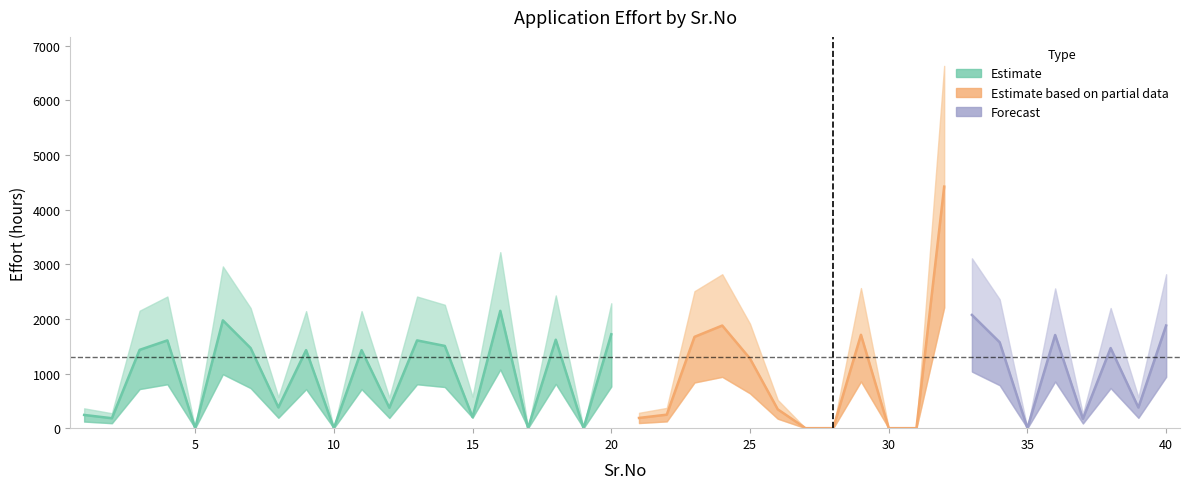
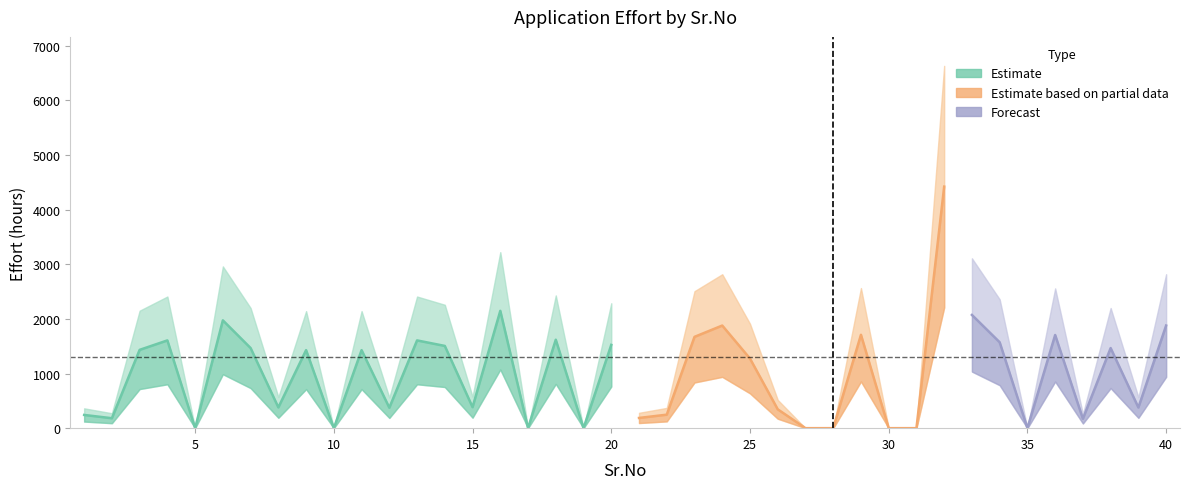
Estimate, 15: 200 -> 400
Estimate, 20: 1700 -> 1500
